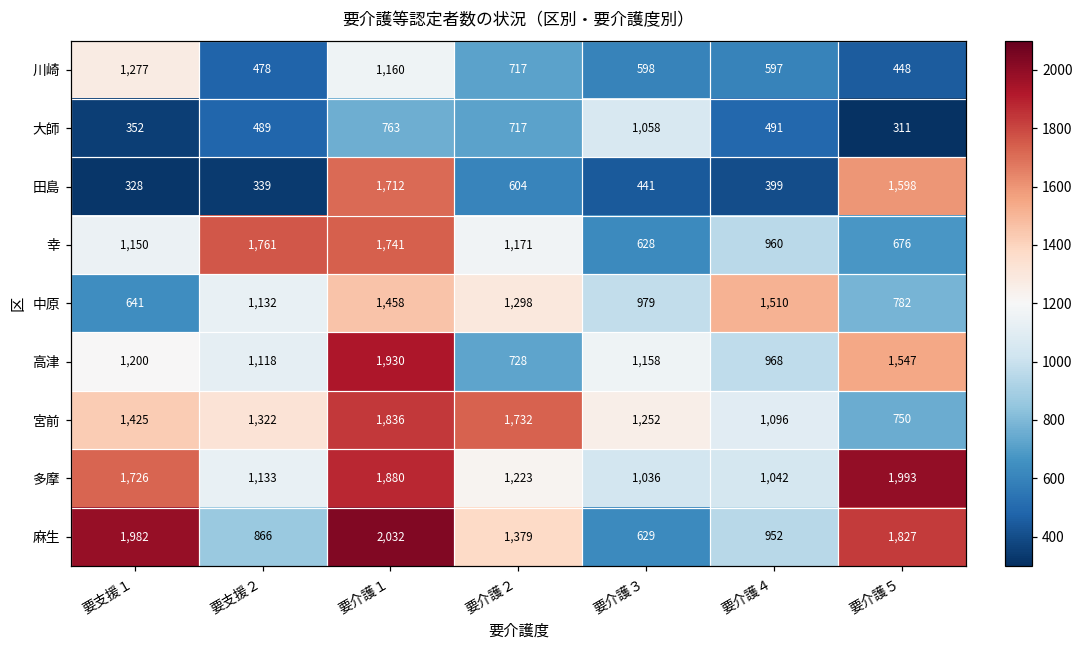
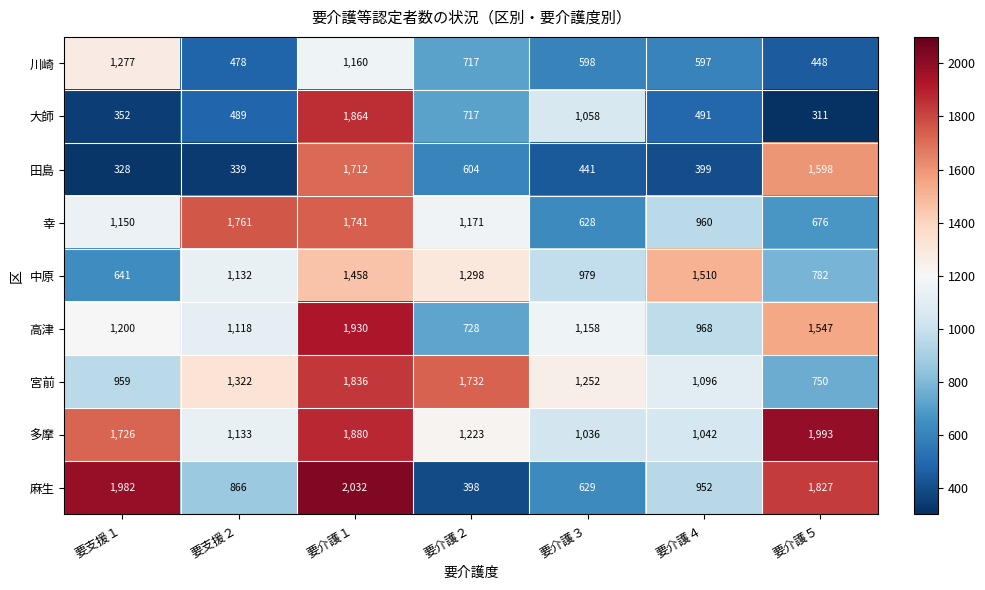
大師, 要介護１: 763 -> 1,864
宮前, 要支援１: 1,425 -> 959
麻生, 要介護２: 1,379 -> 398
